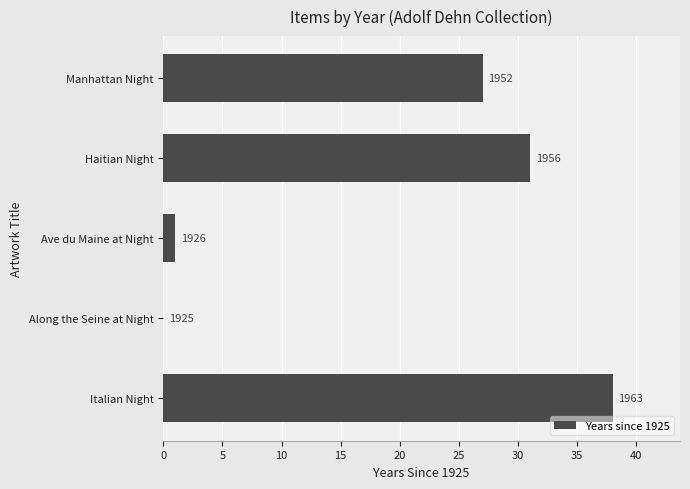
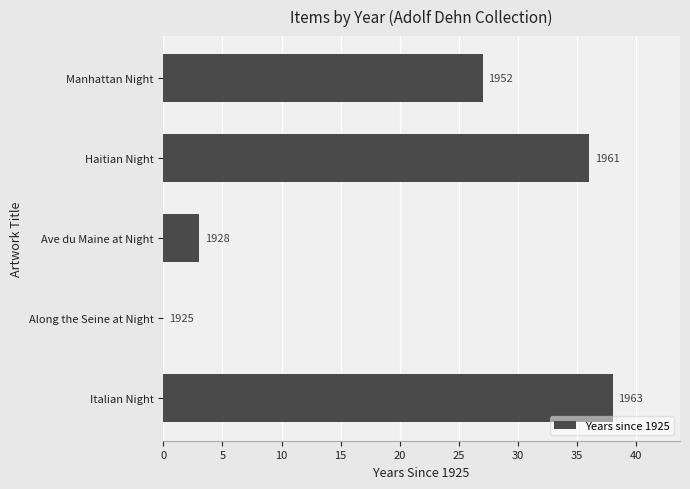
Haitian Night: 1956 -> 1961
Ave du Maine at Night: 1926 -> 1928
